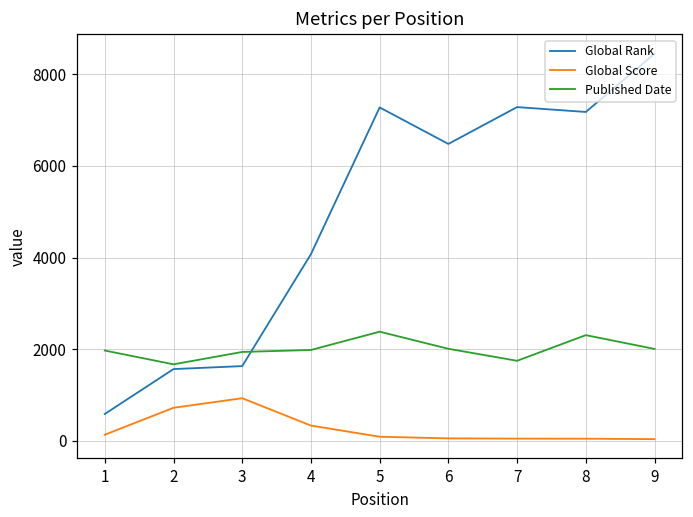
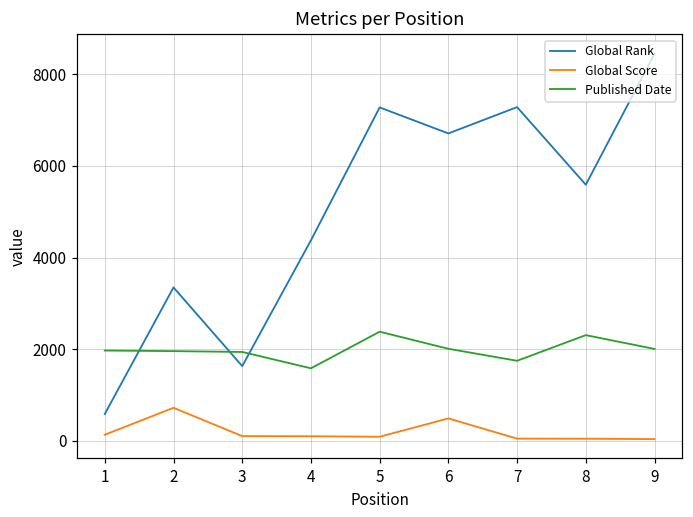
Global Rank, 2: 1600 -> 3300
Published Date, 2: 1700 -> 2000
Global Score, 3: 900 -> 100
Global Rank, 4: 4100 -> 4400
Global Score, 4: 300 -> 100
Published Date, 4: 2000 -> 1600
Global Rank, 6: 6500 -> 6700
Global Score, 6: 100 -> 500
Global Rank, 8: 7200 -> 5600
